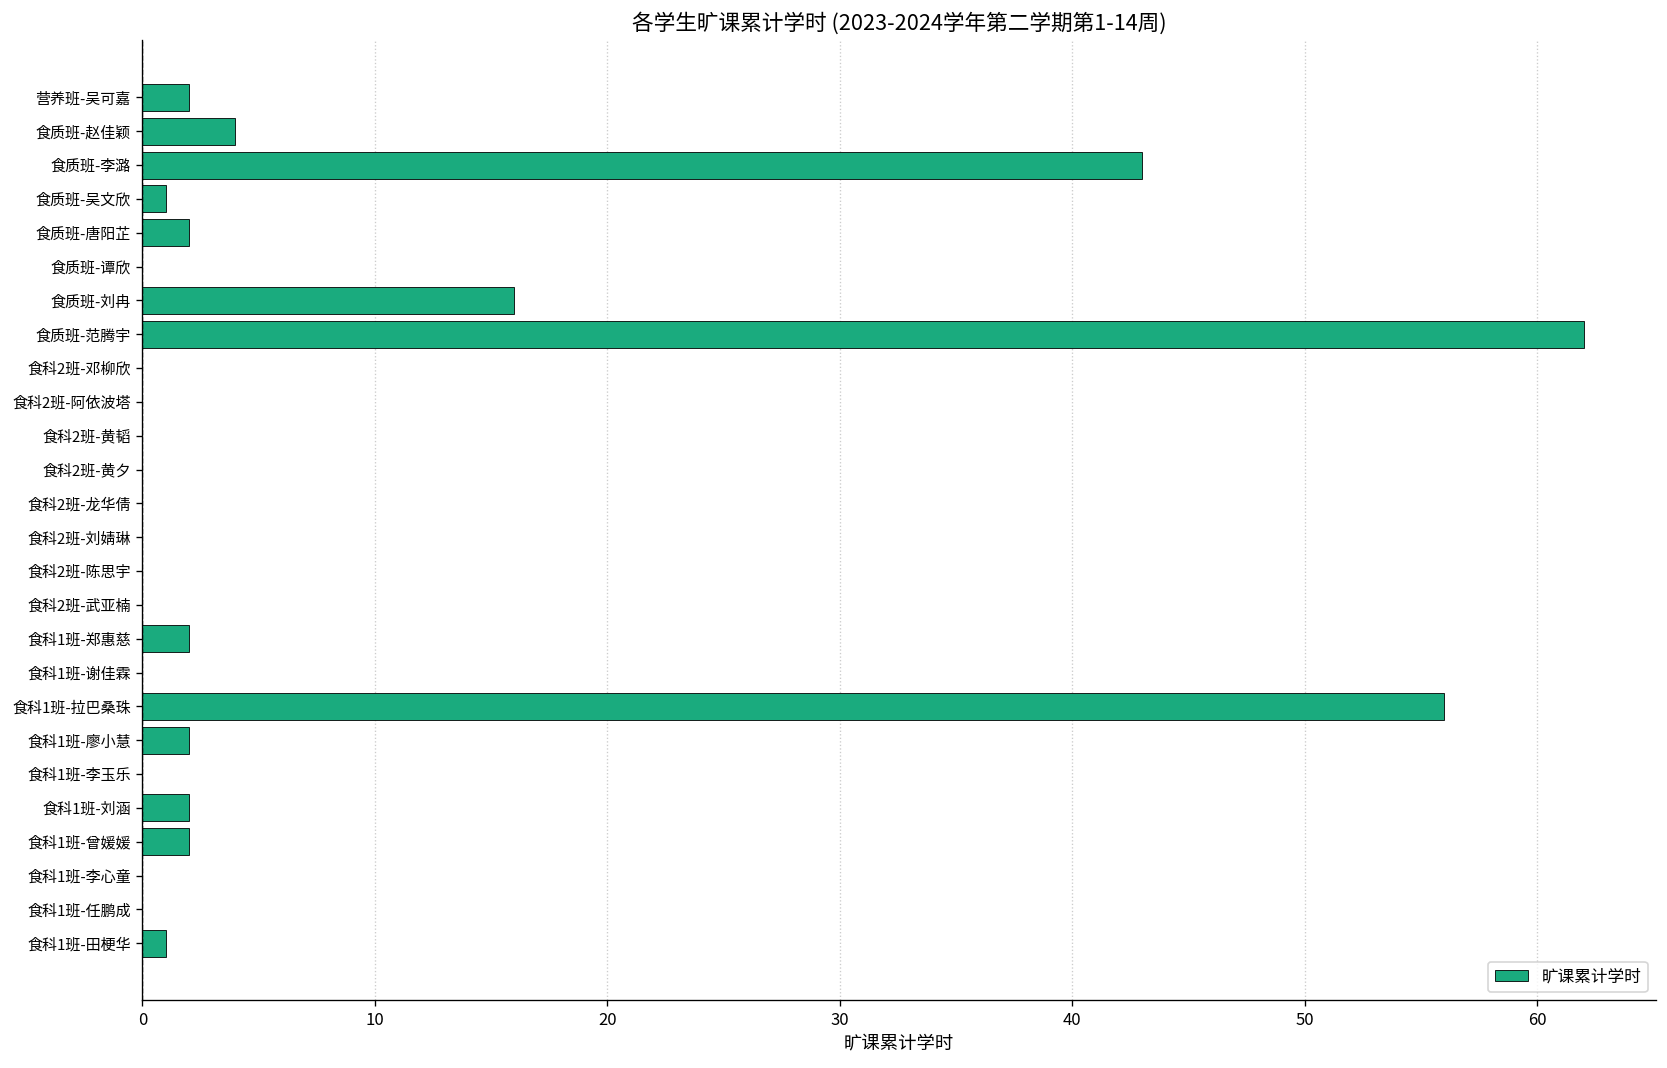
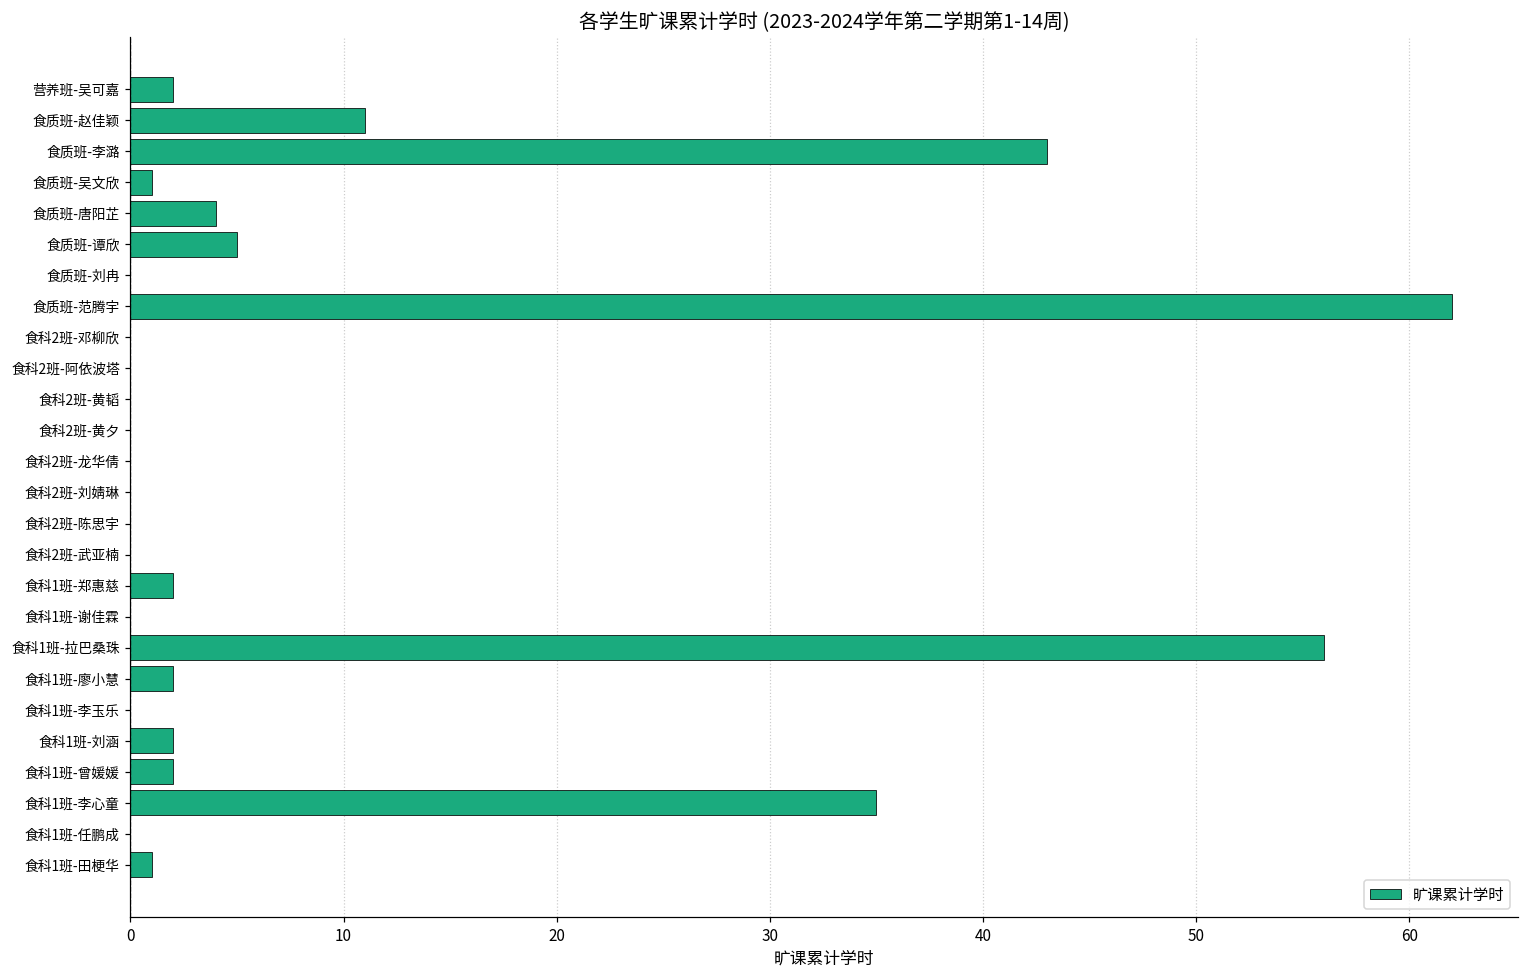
食质班-赵佳颖: 4 -> 11
食质班-唐阳芷: 2 -> 4
食质班-谭欣: 0 -> 5
食质班-刘冉: 16 -> 0
食科1班-李心童: 0 -> 35
